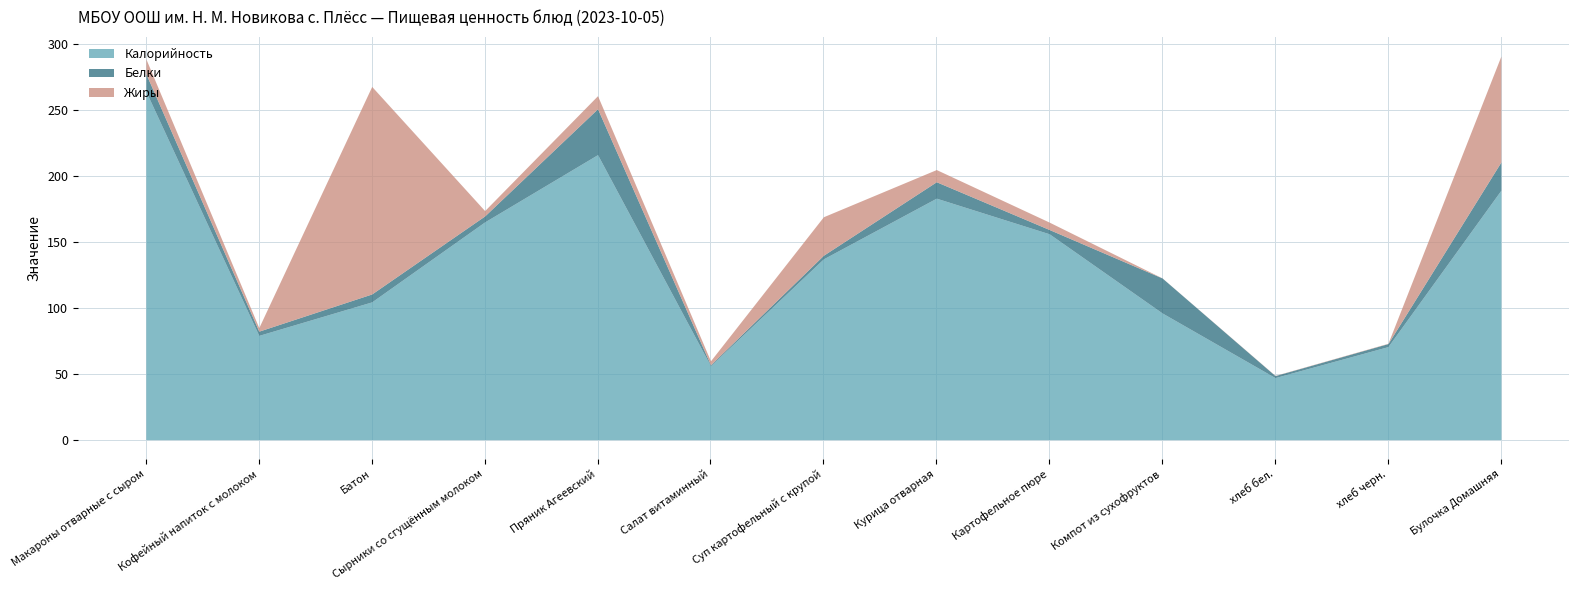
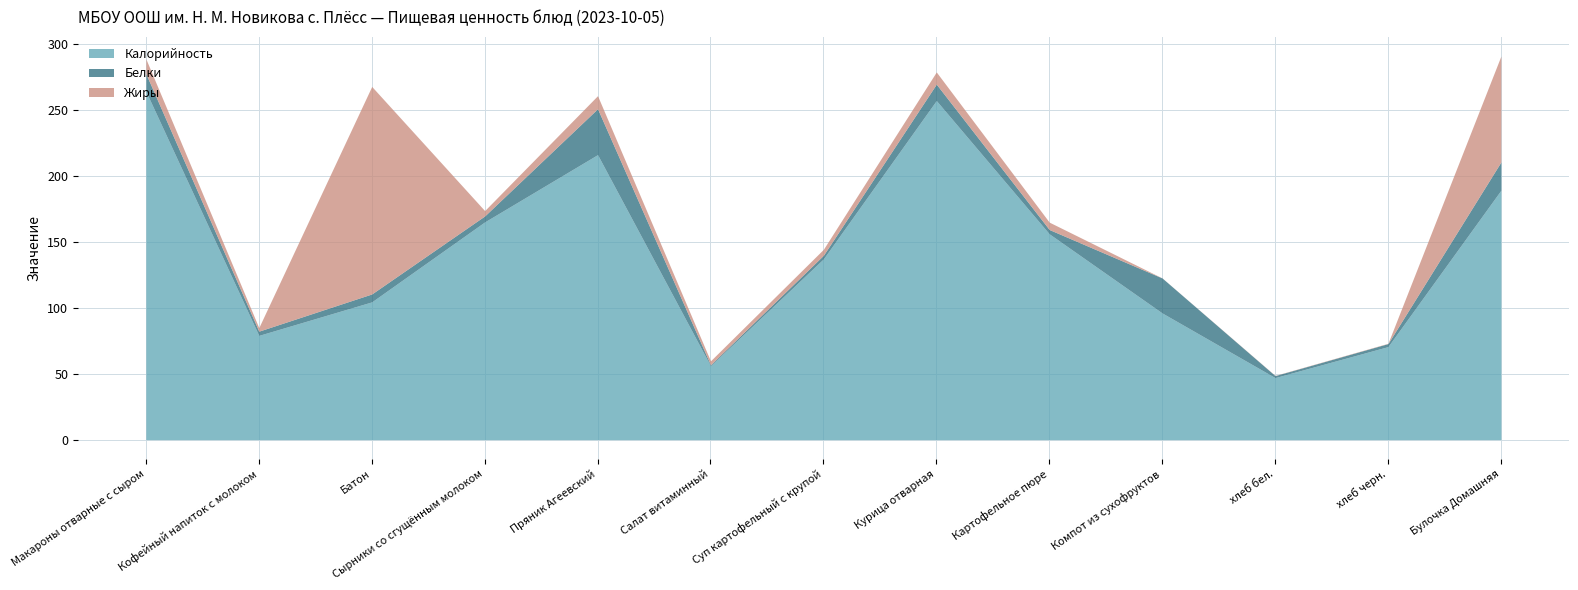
Жиры, Суп картофельный с крупой: 29 -> 5
Калорийность, Курица отварная: 183 -> 257
